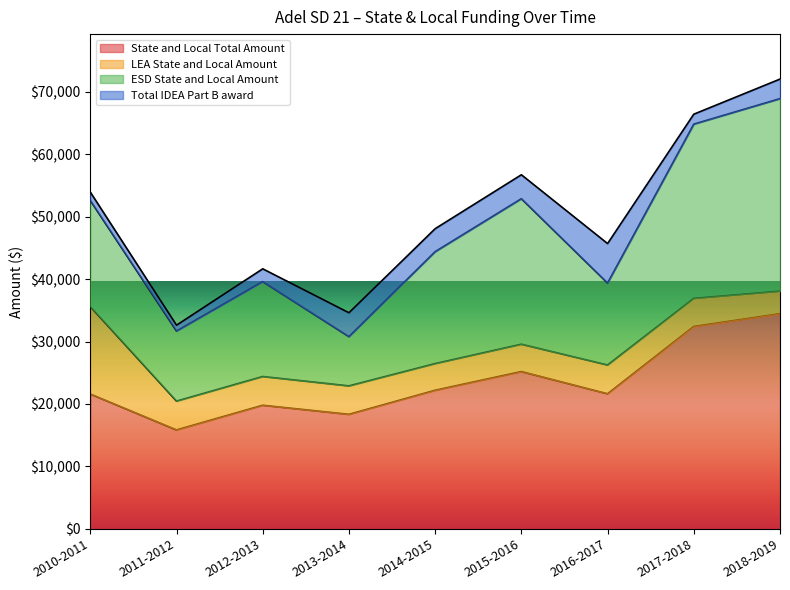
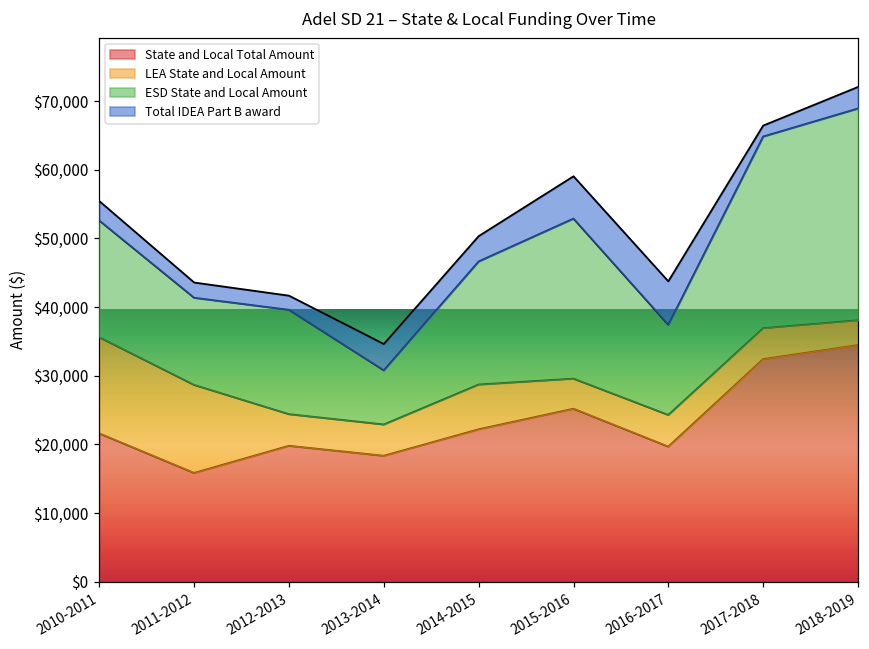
Total IDEA Part B award, 2010-2011: $1,000 -> $3,000
LEA State and Local Amount, 2011-2012: $5,000 -> $13,000
ESD State and Local Amount, 2011-2012: $11,000 -> $13,000
Total IDEA Part B award, 2011-2012: $1,000 -> $2,000
LEA State and Local Amount, 2014-2015: $4,000 -> $7,000
Total IDEA Part B award, 2015-2016: $4,000 -> $6,000
State and Local Total Amount, 2016-2017: $22,000 -> $20,000
